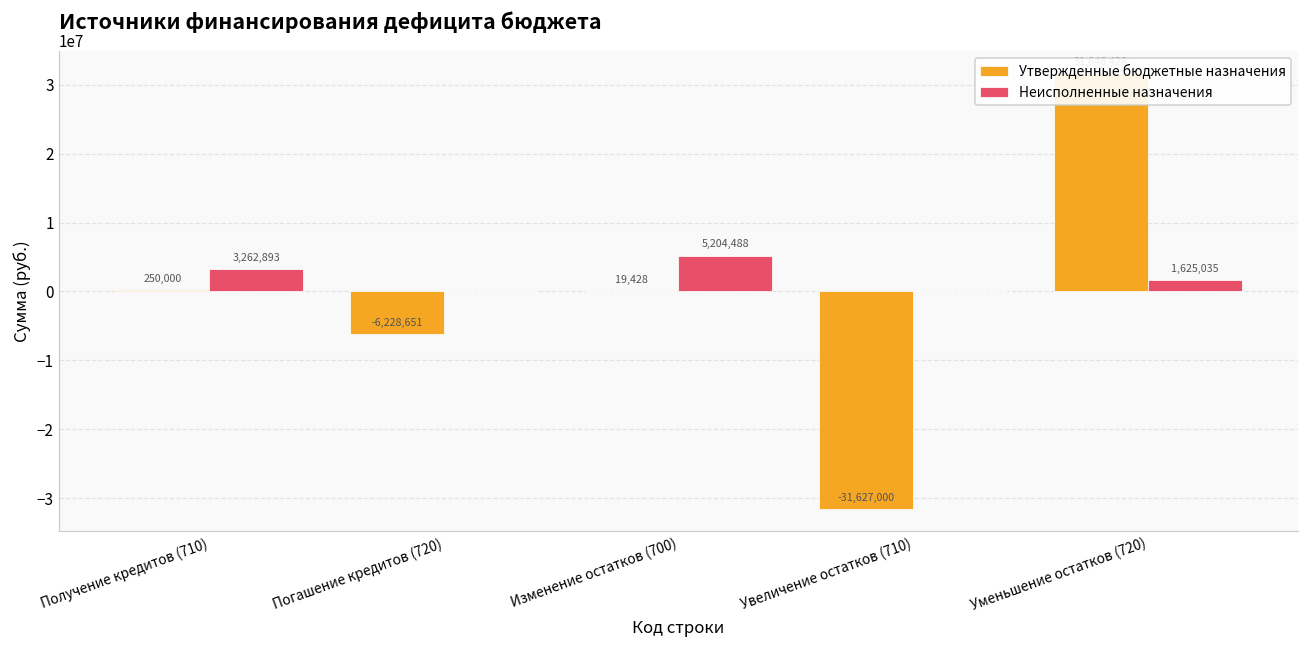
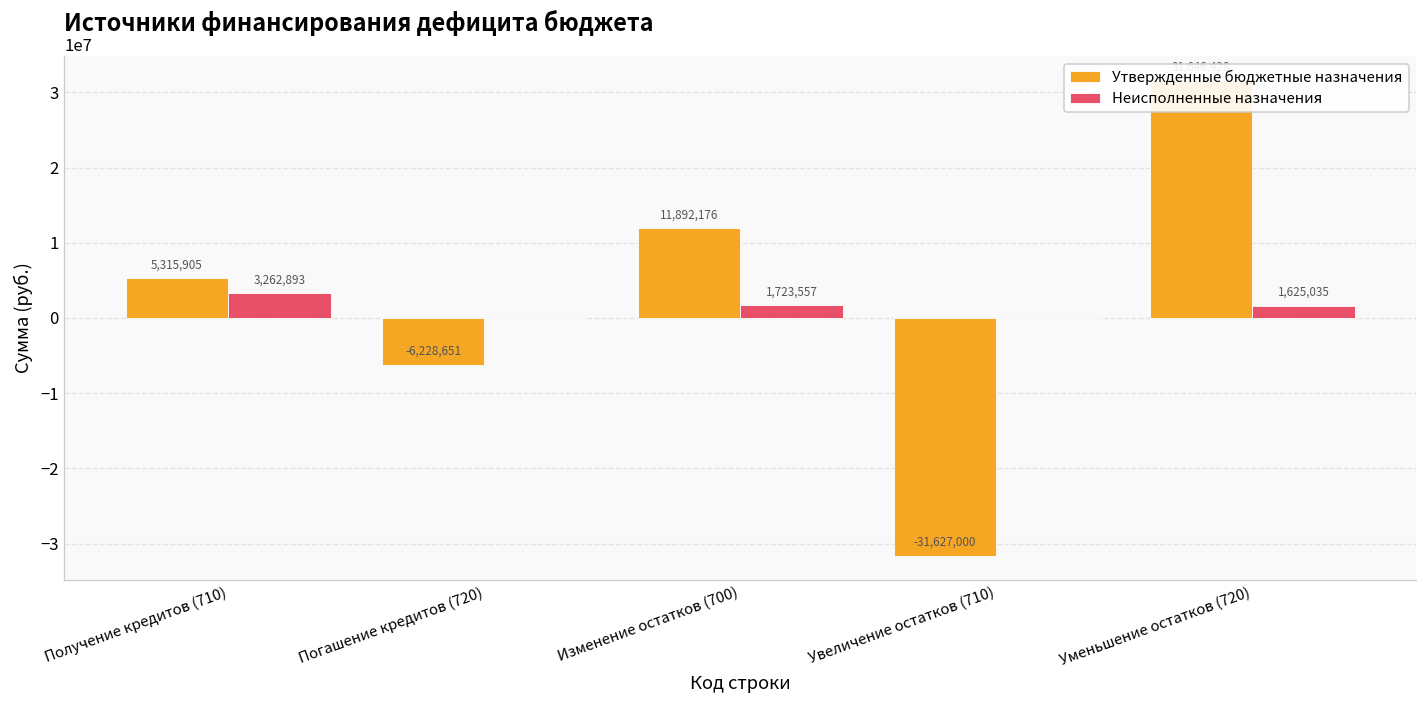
Утвержденные бюджетные назначения, Получение кредитов (710): 250,000 -> 5,315,905
Утвержденные бюджетные назначения, Изменение остатков (700): 19,428 -> 11,892,176
Неисполненные назначения, Изменение остатков (700): 5,204,488 -> 1,723,557
